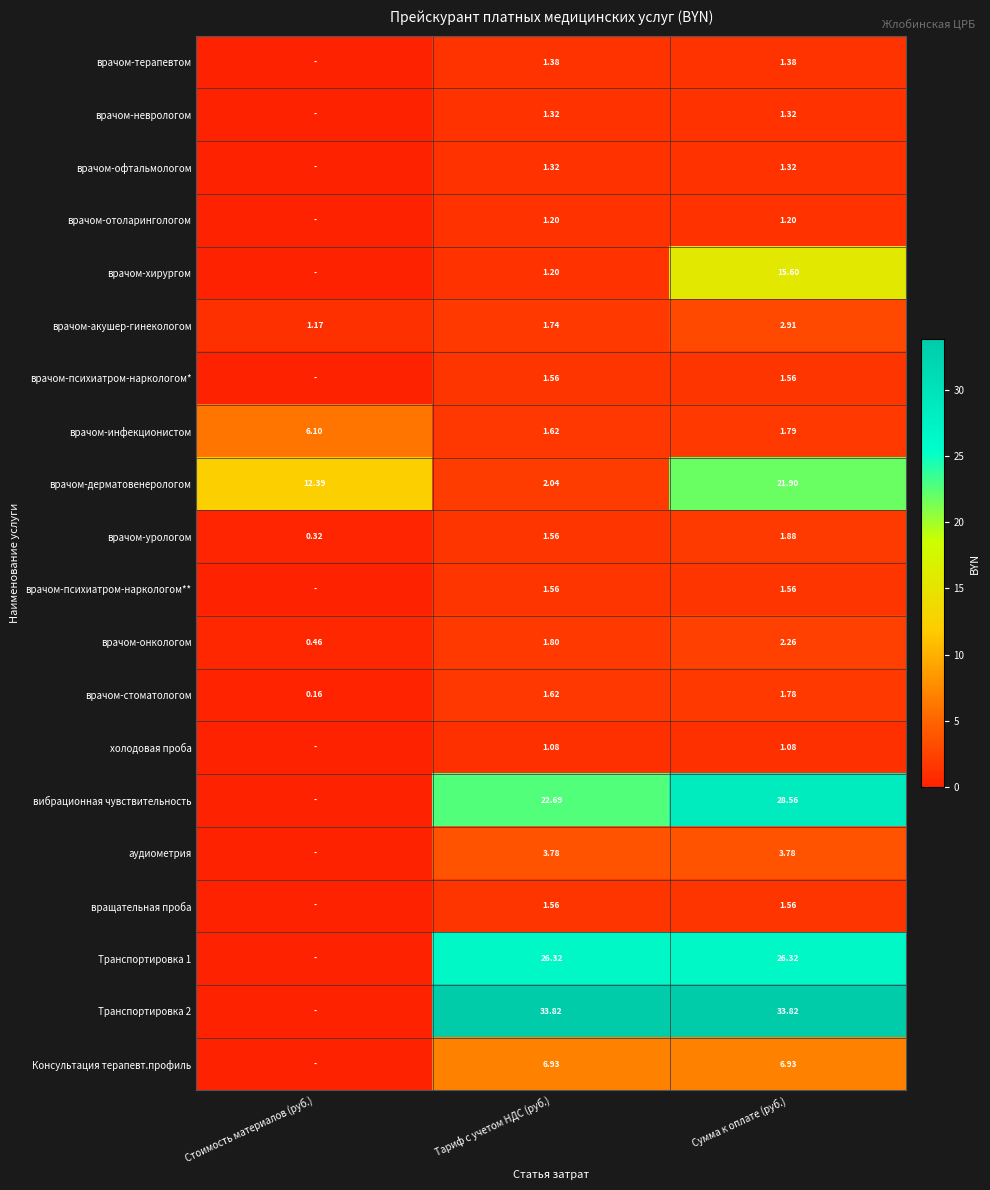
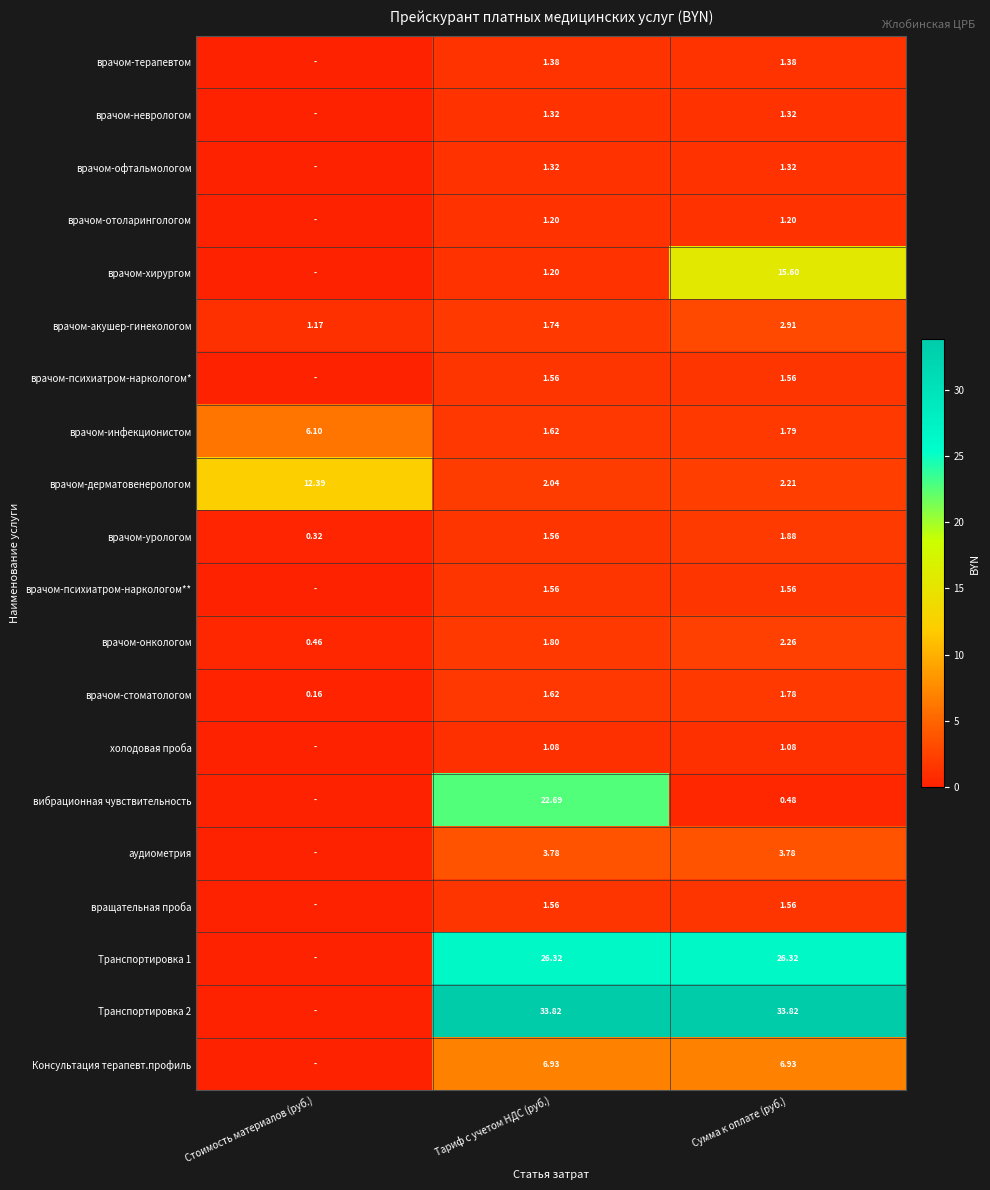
врачом-дерматовенерологом, Сумма к оплате (руб.): 21.90 -> 2.21
вибрационная чувствительность, Сумма к оплате (руб.): 28.56 -> 0.48
